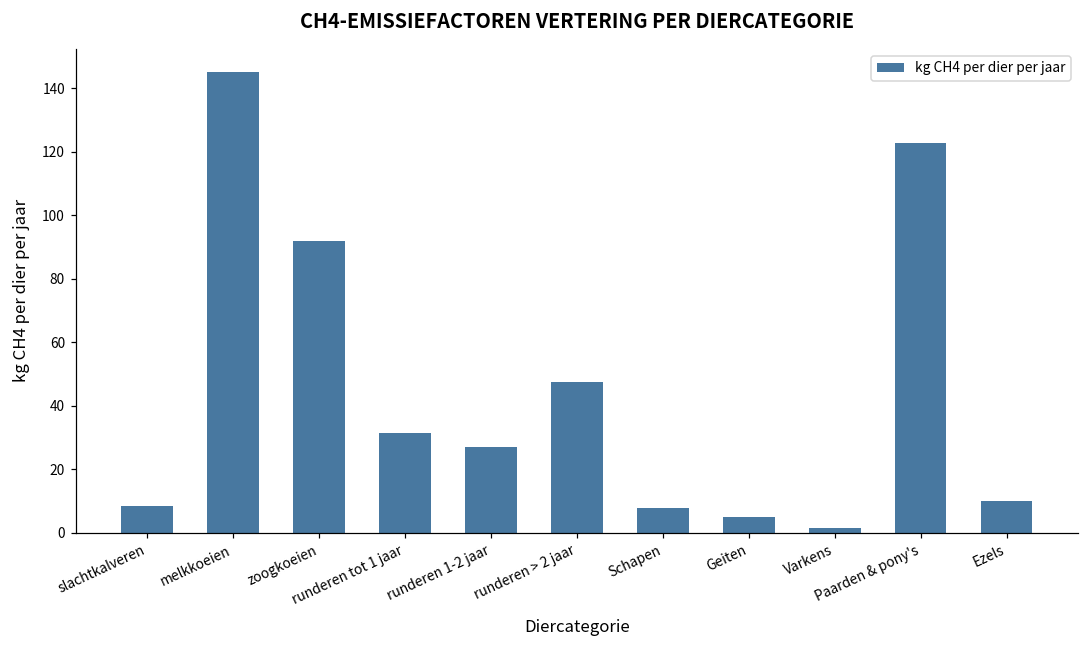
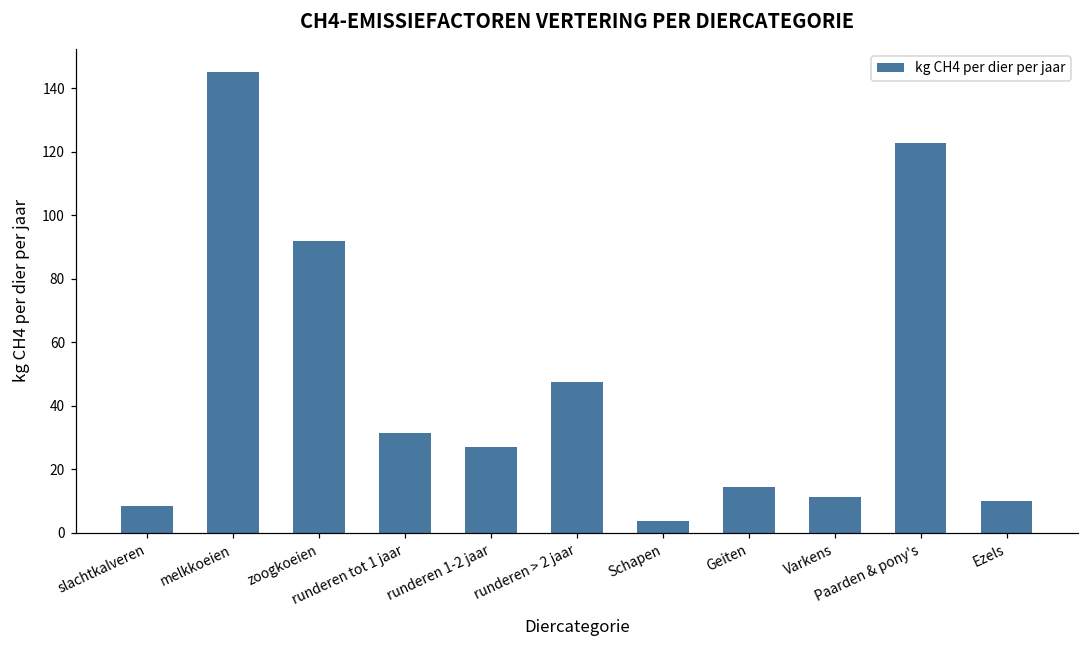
Schapen: 8 -> 4
Geiten: 5 -> 15
Varkens: 2 -> 11
